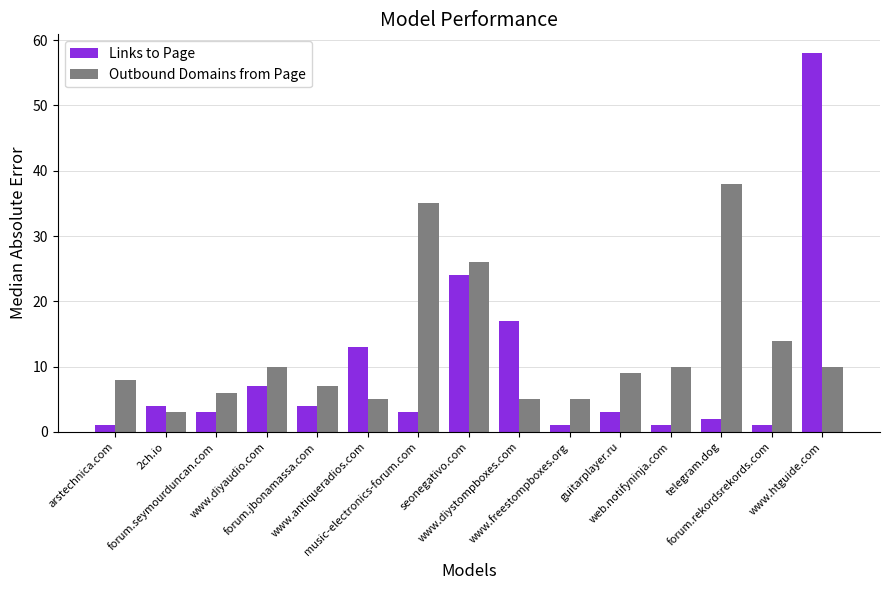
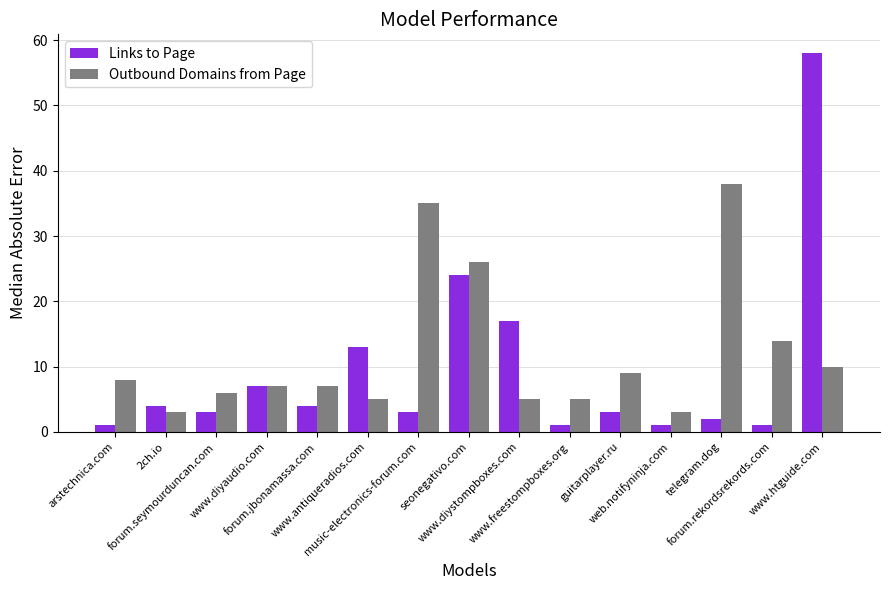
Outbound Domains from Page, www.diyaudio.com: 10 -> 7
Outbound Domains from Page, web.notifyninja.com: 10 -> 3
